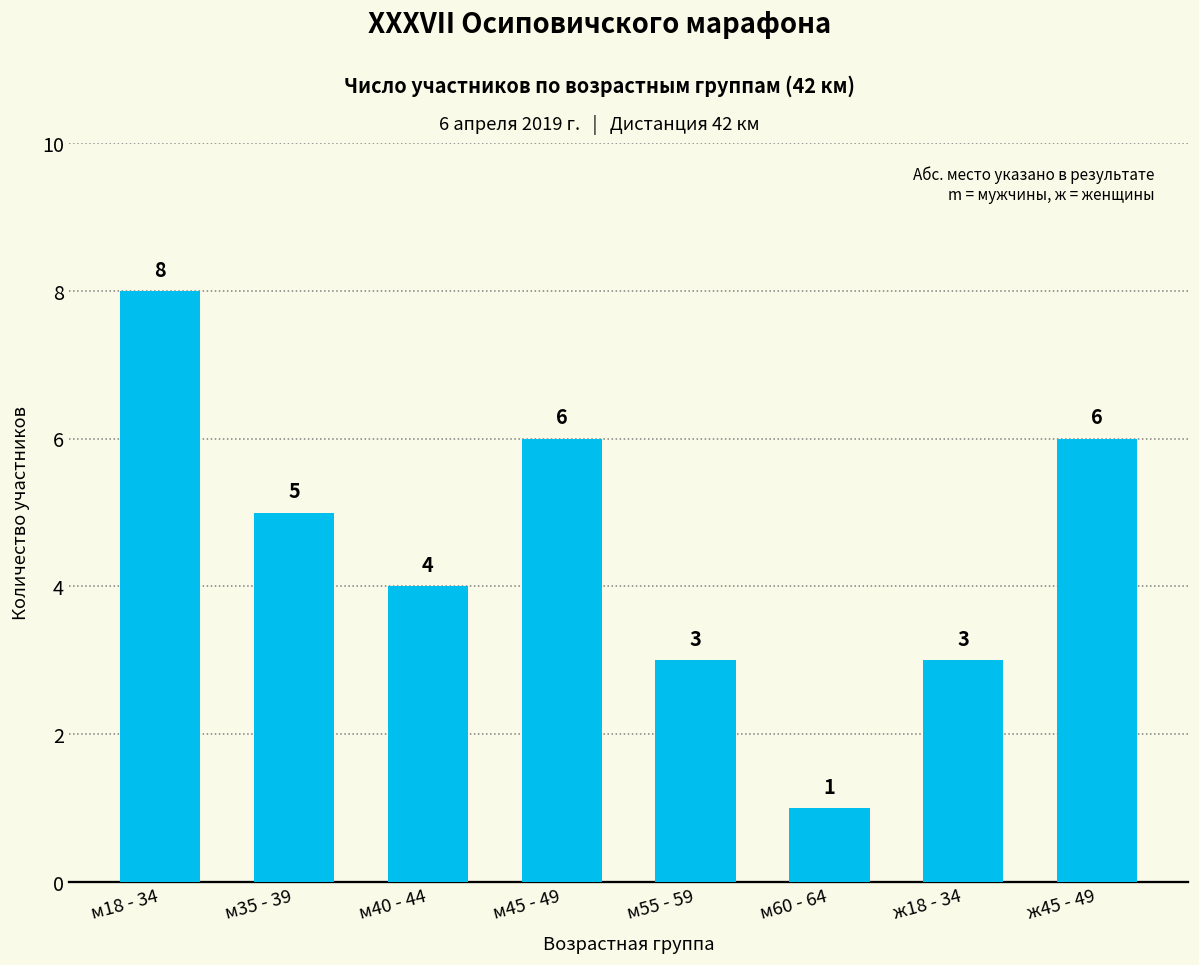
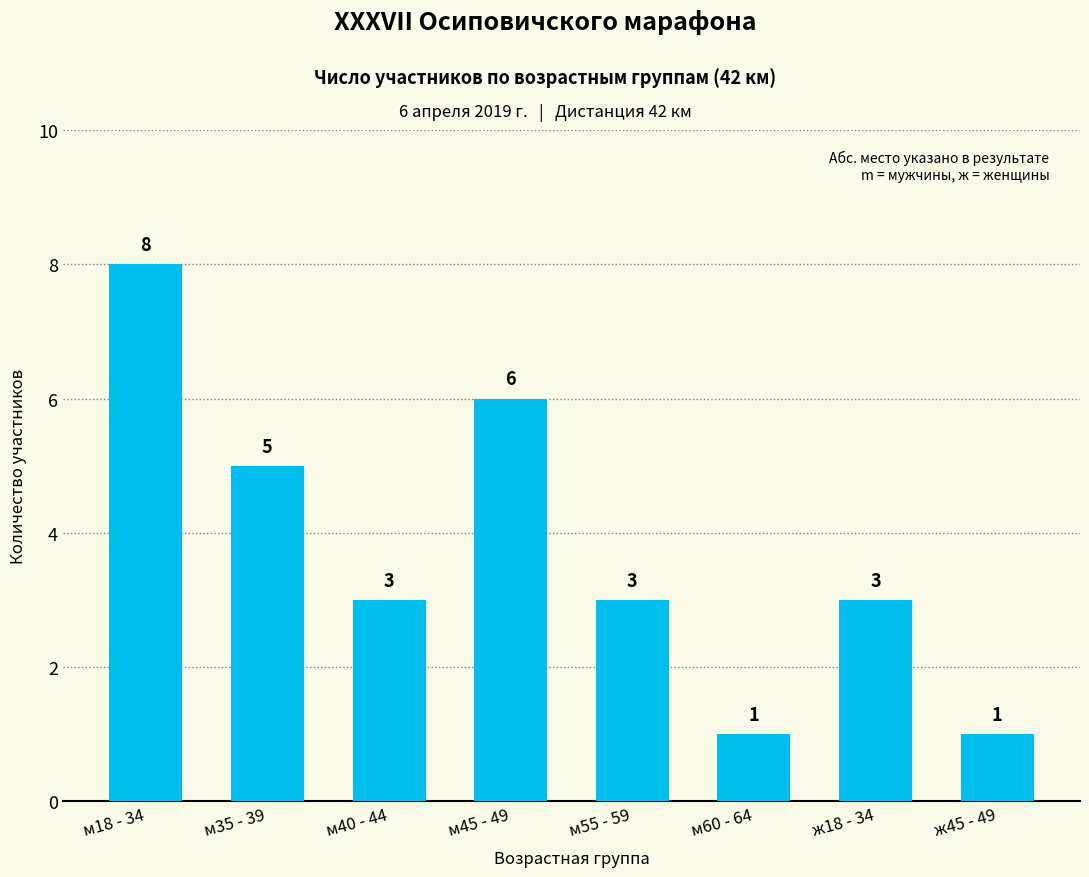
м40 - 44: 4 -> 3
ж45 - 49: 6 -> 1
